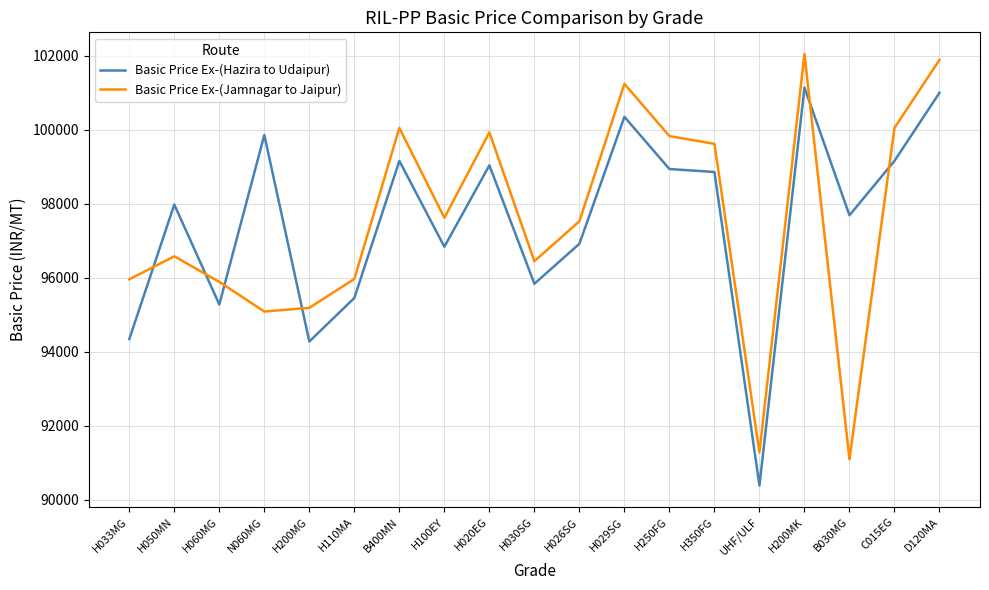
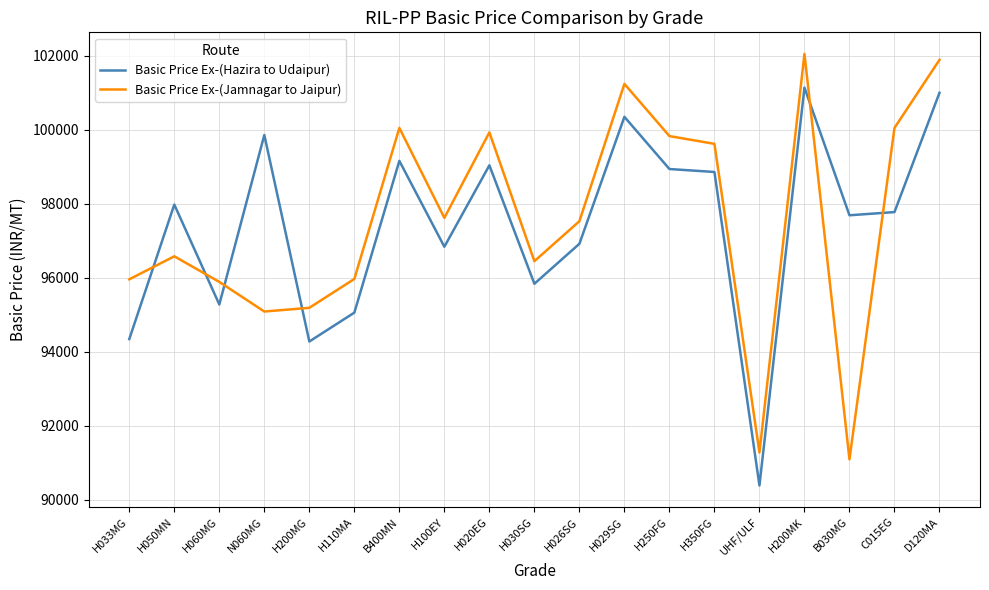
Basic Price Ex-(Hazira to Udaipur), H110MA: 95500 -> 95100
Basic Price Ex-(Hazira to Udaipur), C015EG: 99200 -> 97800
